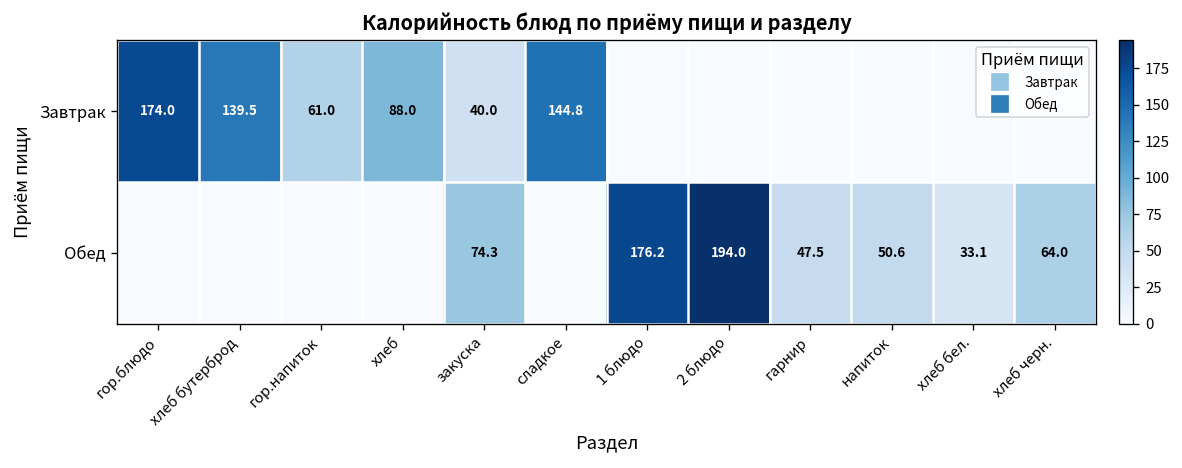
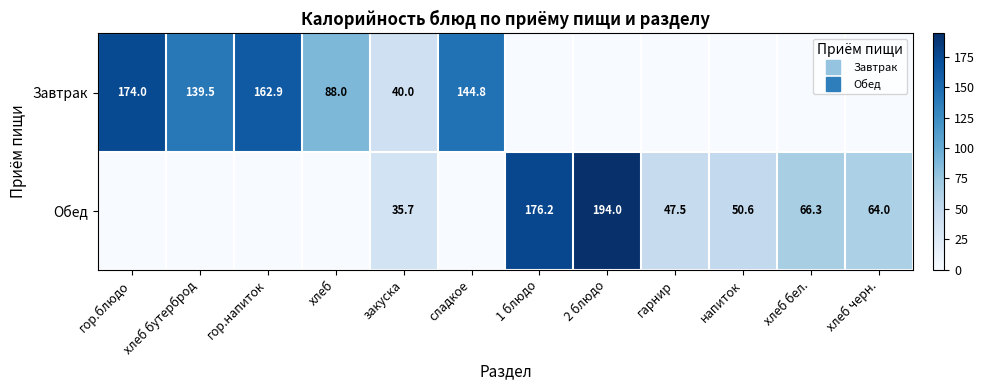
Завтрак, гор.напиток: 61.0 -> 162.9
Обед, закуска: 74.3 -> 35.7
Обед, хлеб бел.: 33.1 -> 66.3
